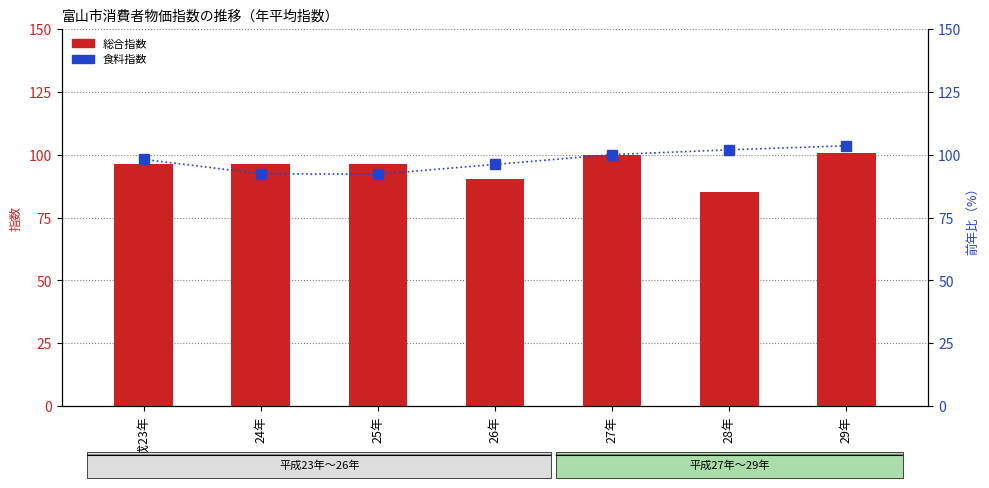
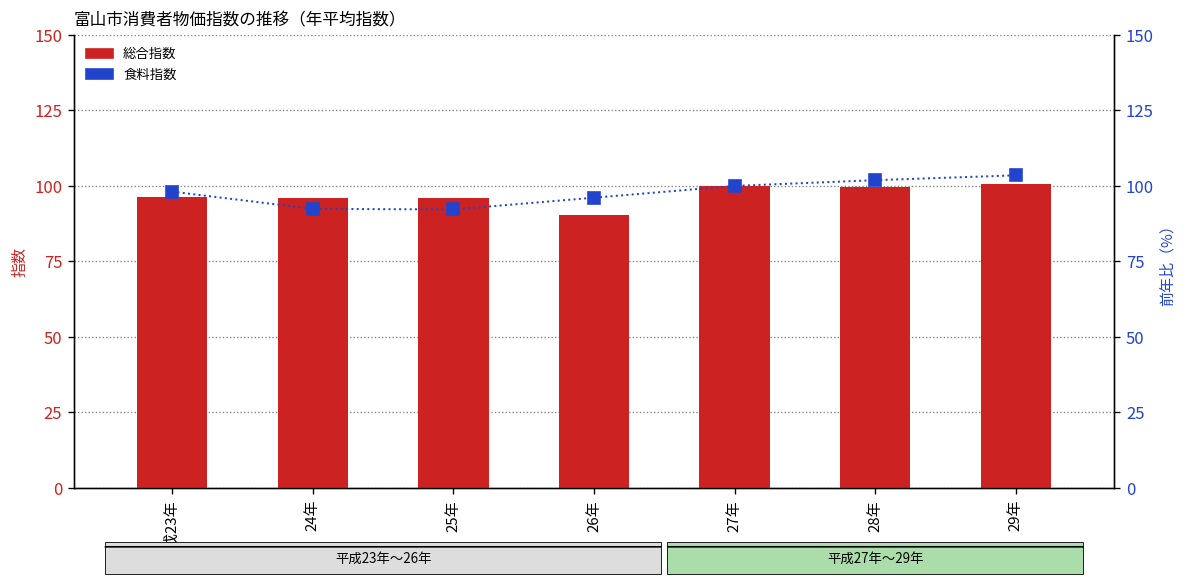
総合指数, 28年: 85 -> 100
